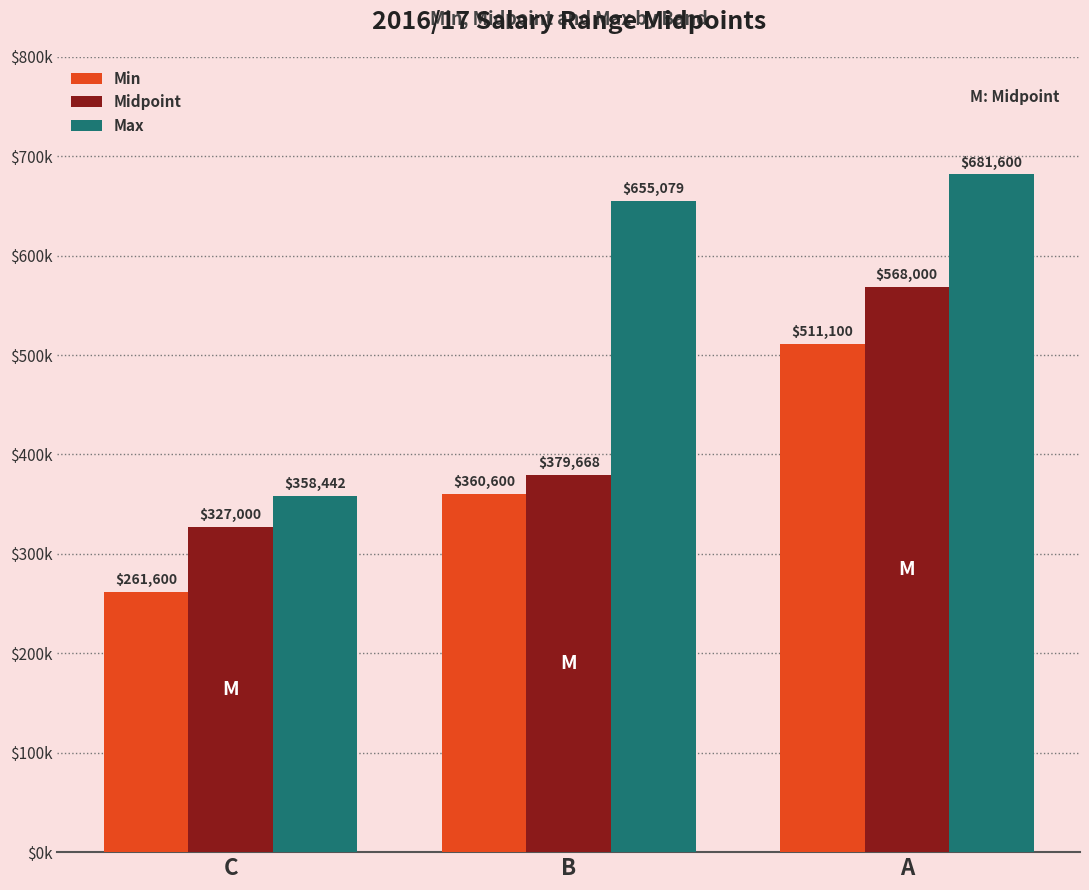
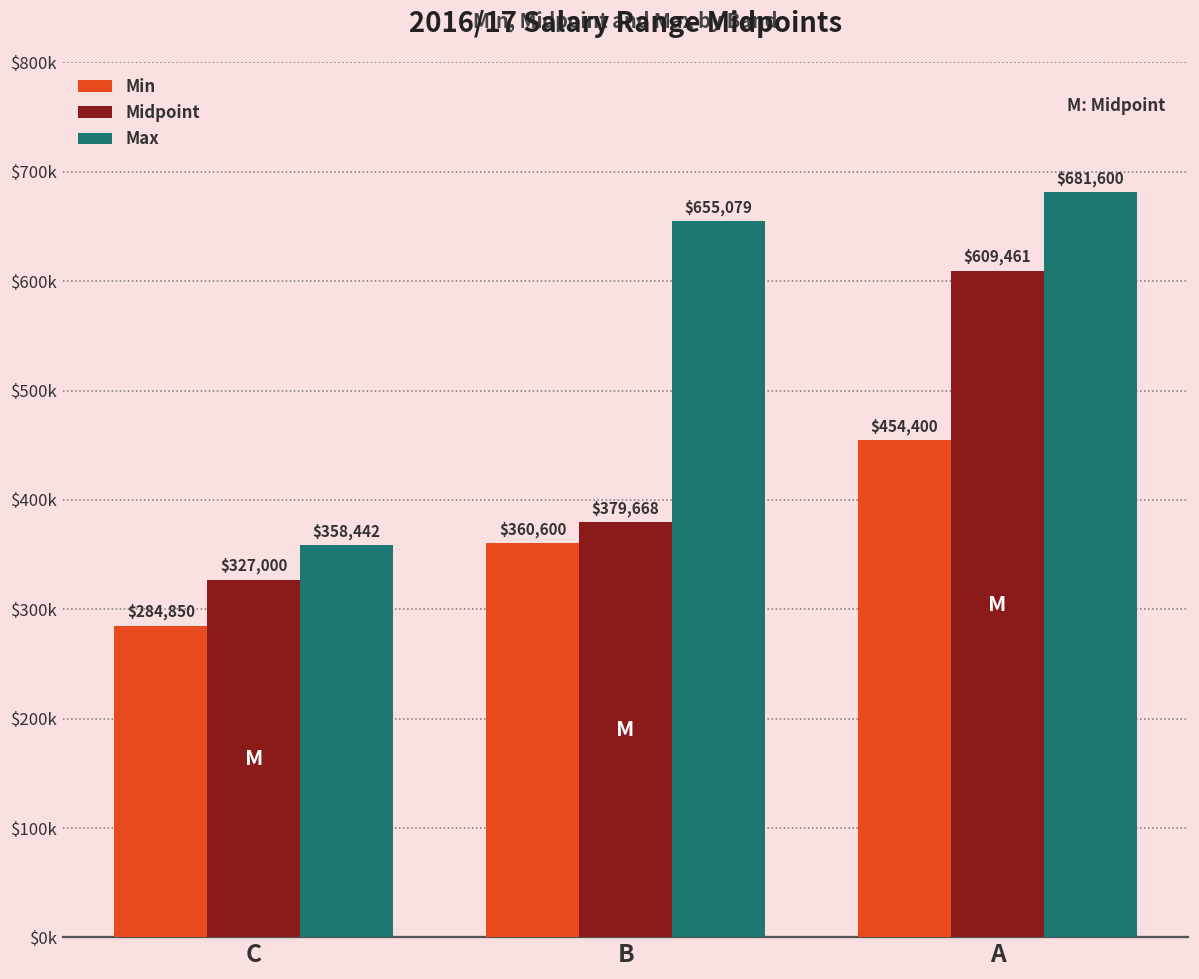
Min, C: $261,600 -> $284,850
Min, A: $511,100 -> $454,400
Midpoint, A: $568,000 -> $609,461
